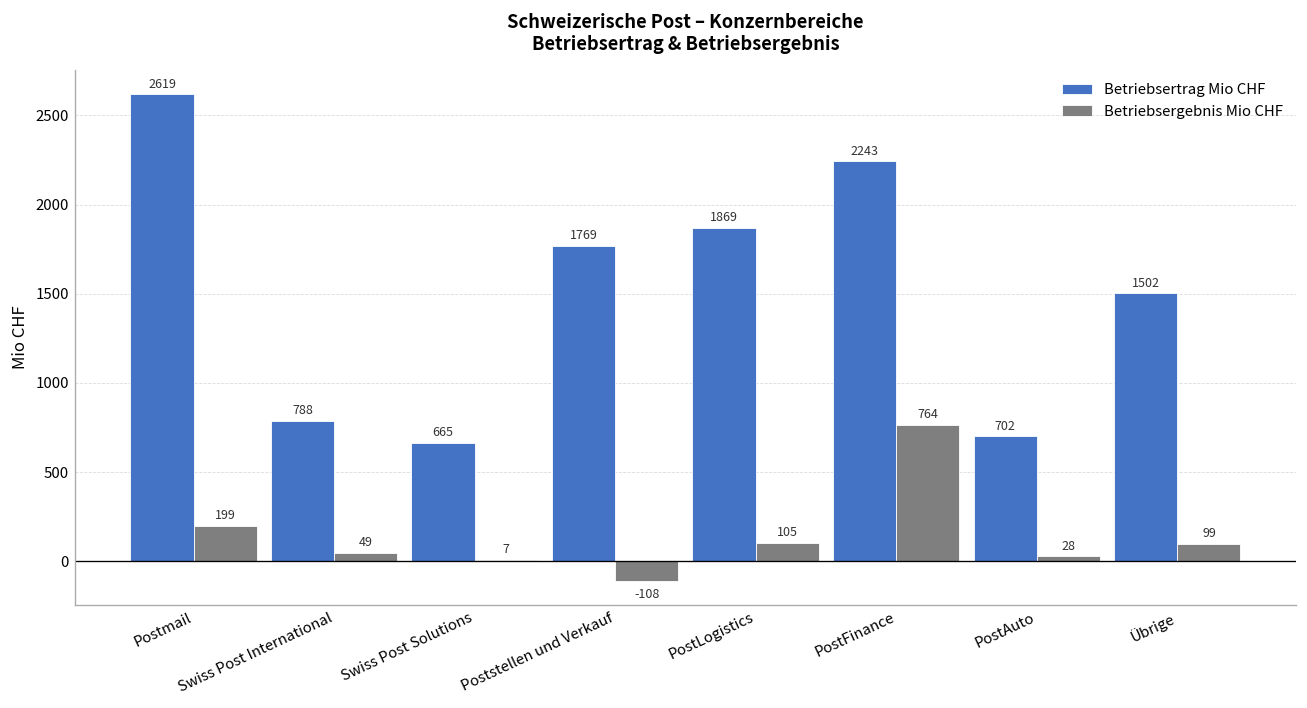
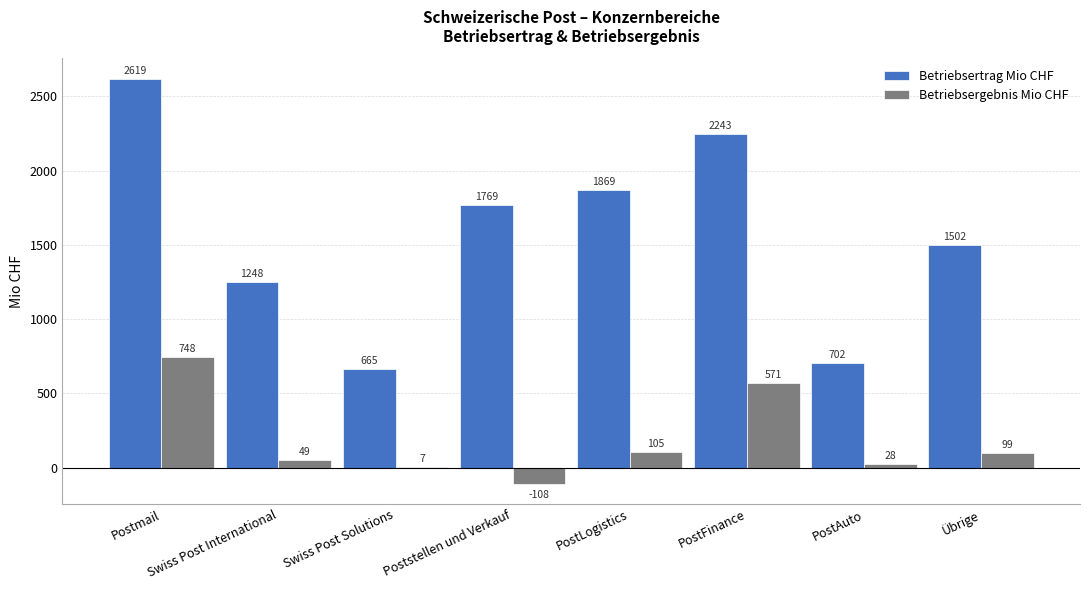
Betriebsergebnis Mio CHF, Postmail: 199 -> 748
Betriebsertrag Mio CHF, Swiss Post International: 788 -> 1248
Betriebsergebnis Mio CHF, PostFinance: 764 -> 571
